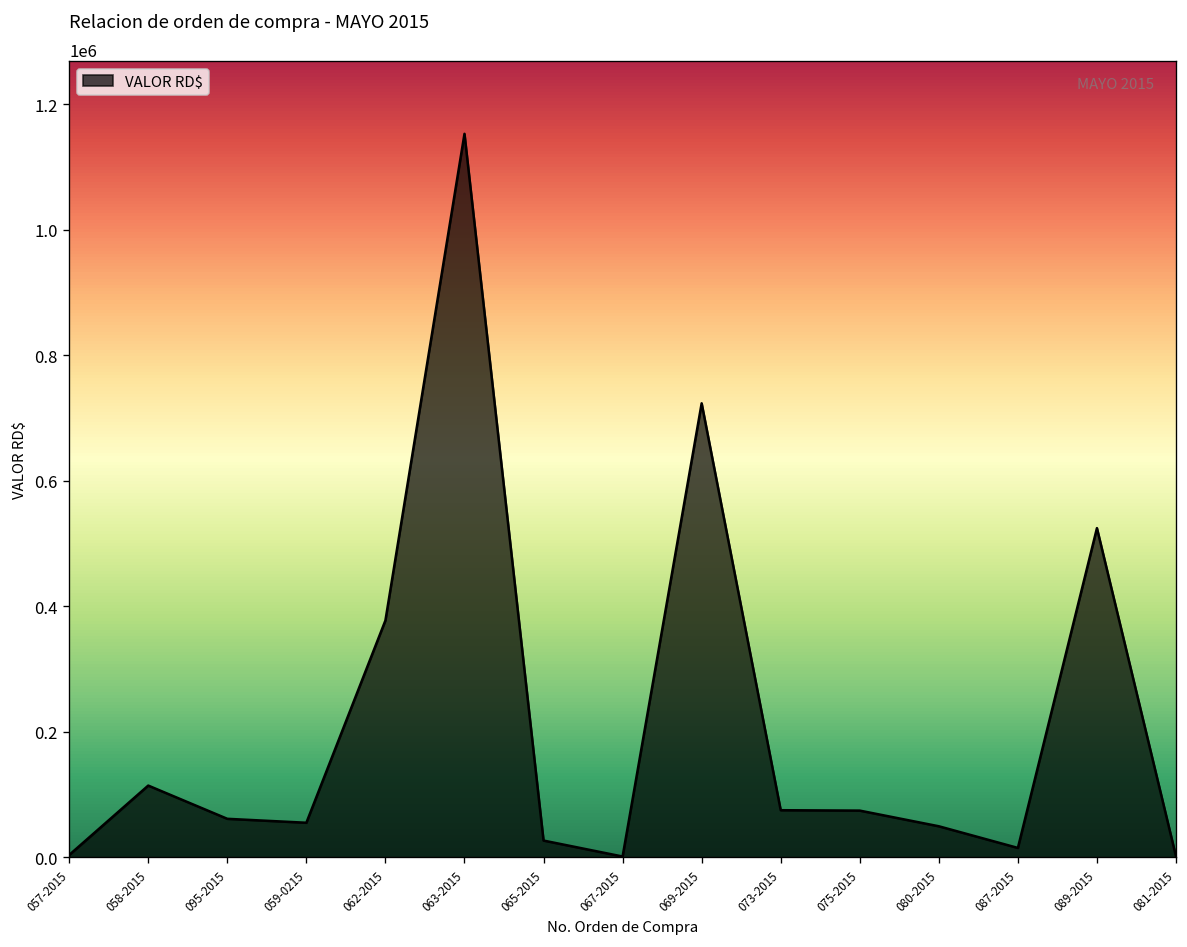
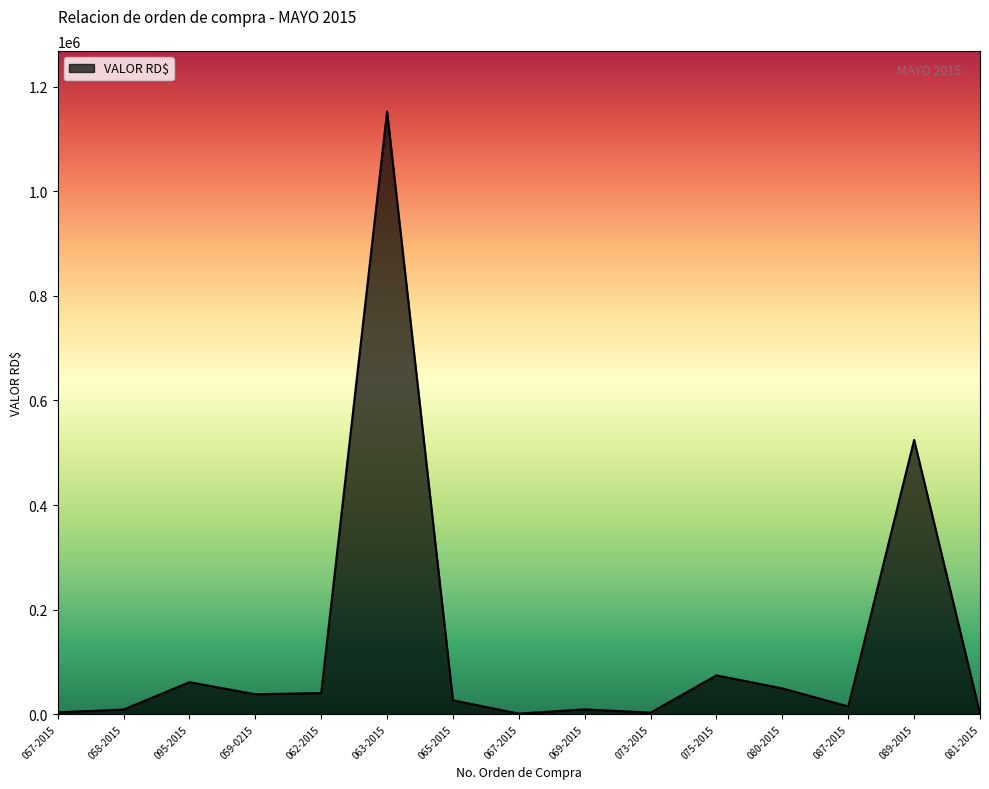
058-2015: 110000 -> 10000
059-0215: 60000 -> 40000
062-2015: 380000 -> 40000
069-2015: 720000 -> 10000
073-2015: 70000 -> 0
